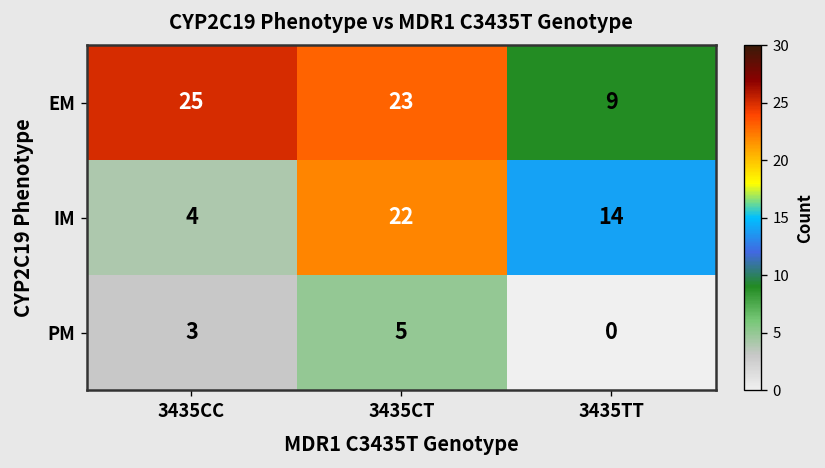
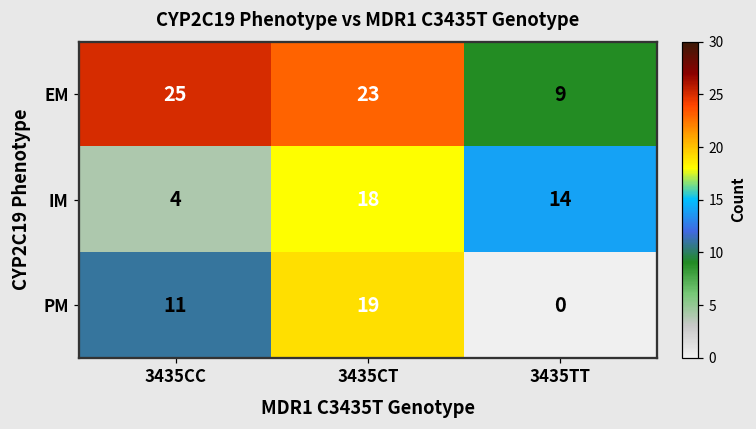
IM, 3435CT: 22 -> 18
PM, 3435CC: 3 -> 11
PM, 3435CT: 5 -> 19
